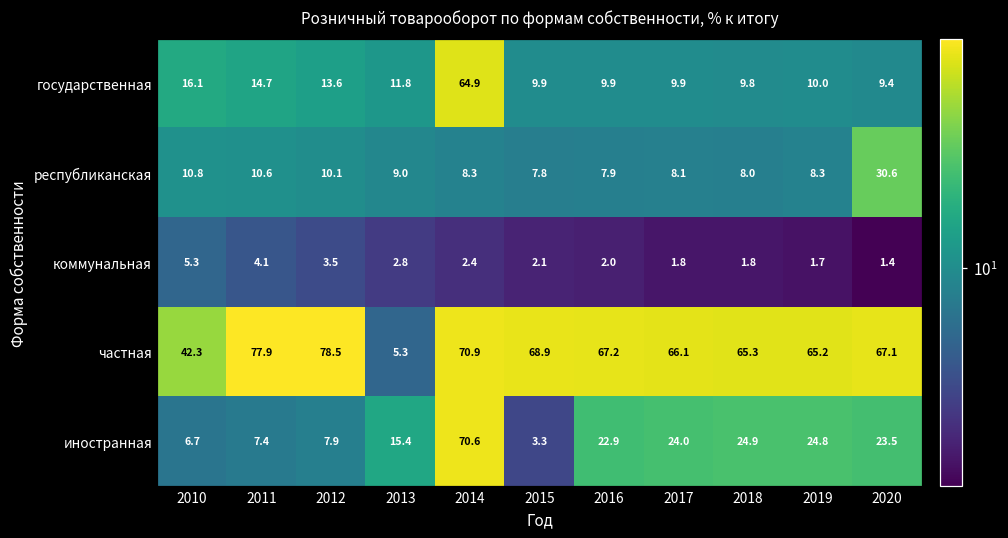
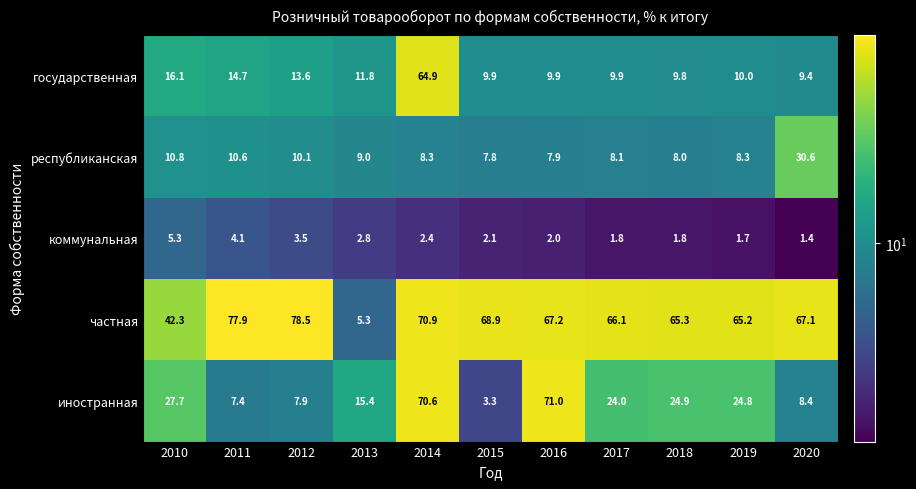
иностранная, 2010: 6.7 -> 27.7
иностранная, 2016: 22.9 -> 71.0
иностранная, 2020: 23.5 -> 8.4
